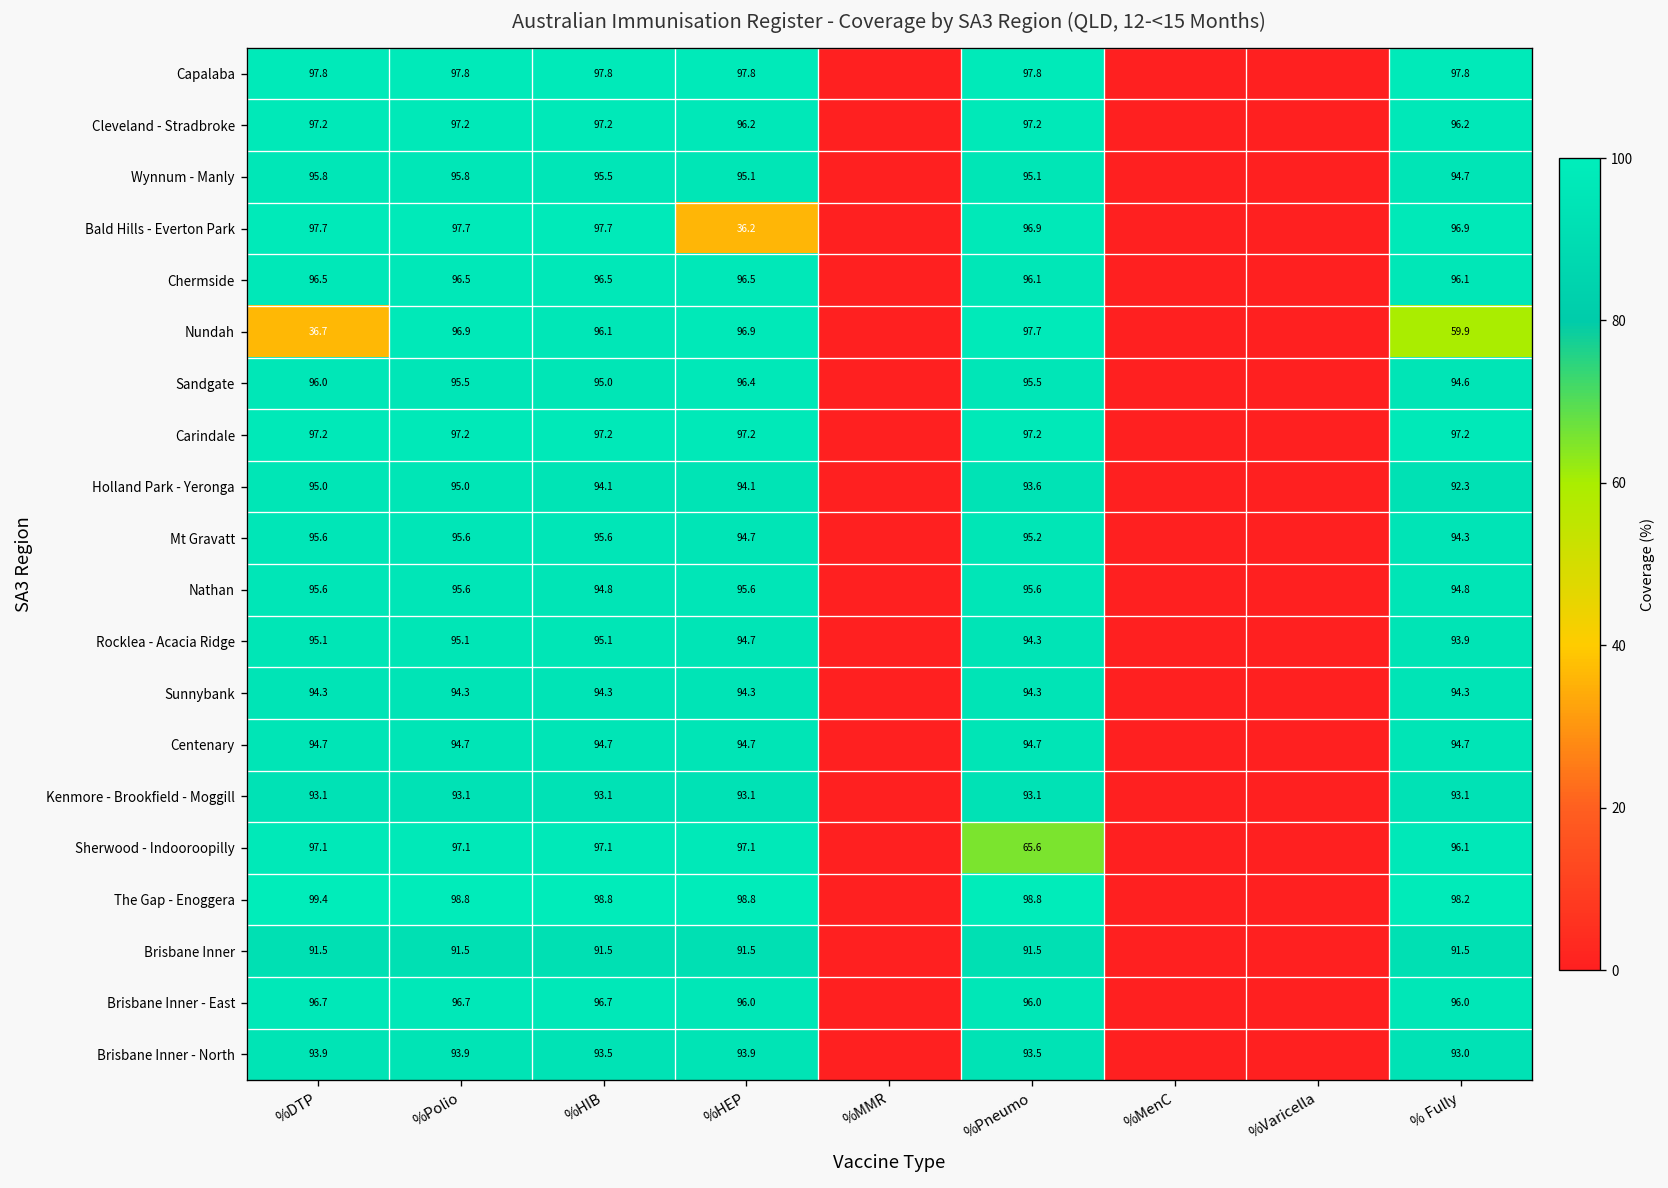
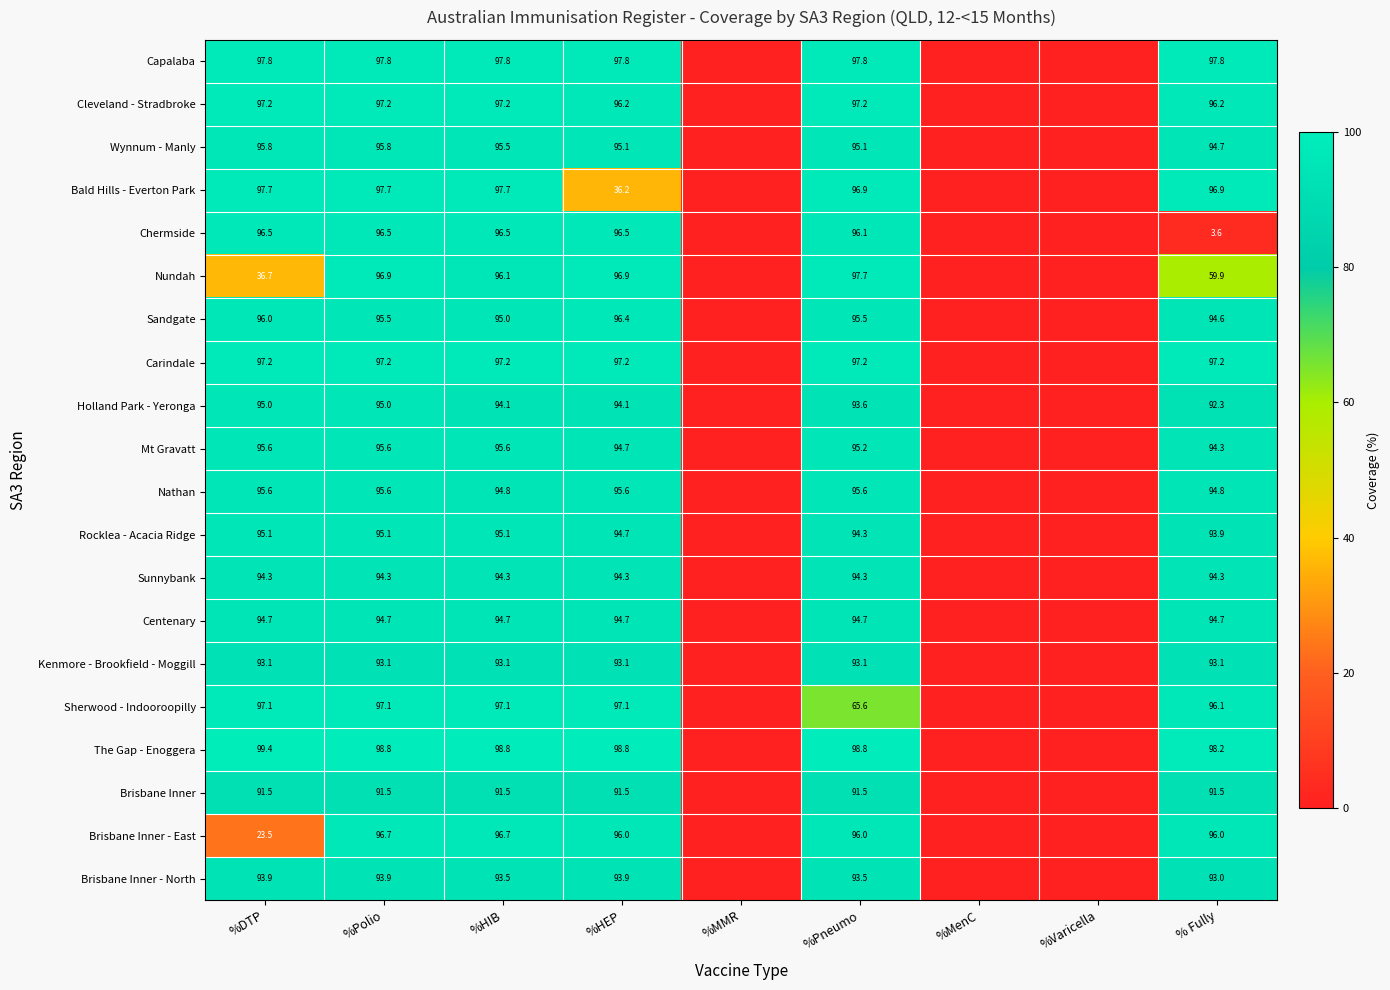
Chermside, % Fully: 96.1 -> 3.6
Brisbane Inner - East, %DTP: 96.7 -> 23.5
